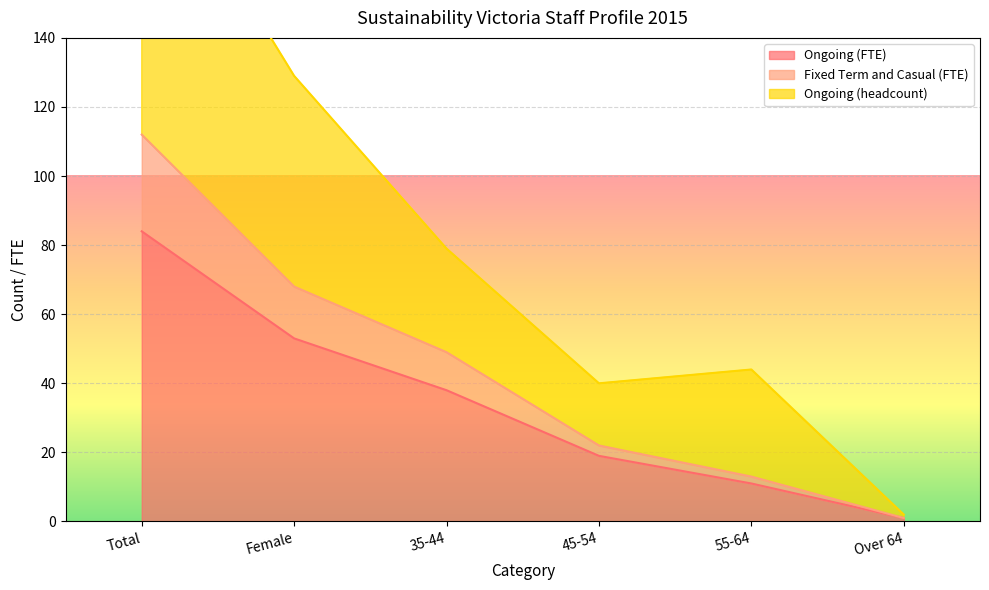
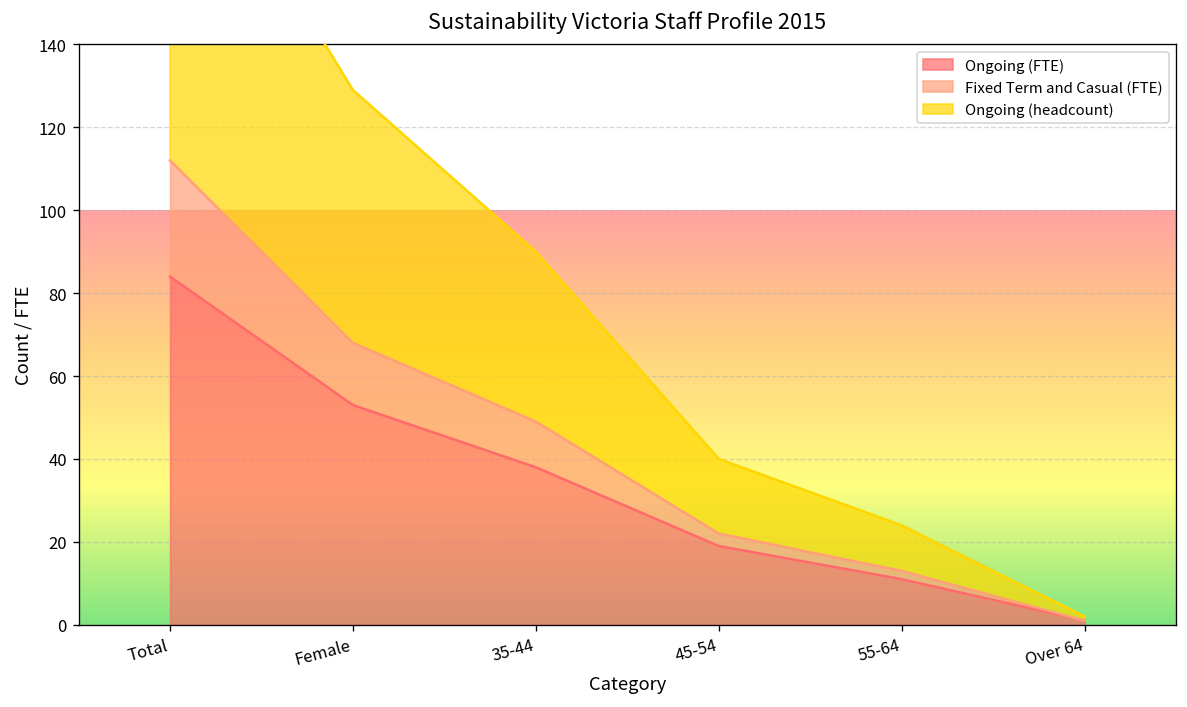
Ongoing (headcount), 35-44: 30 -> 41
Ongoing (headcount), 55-64: 31 -> 11
